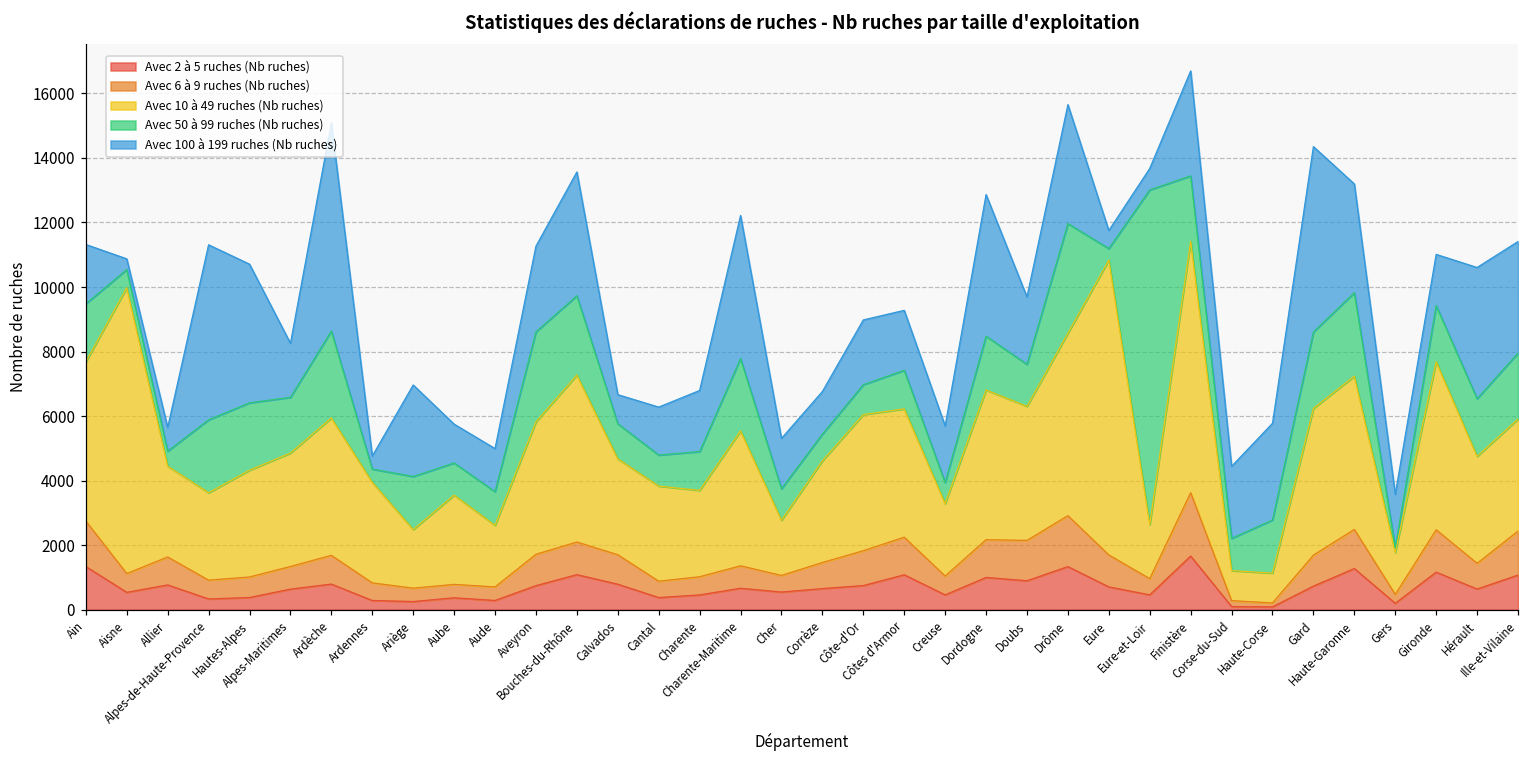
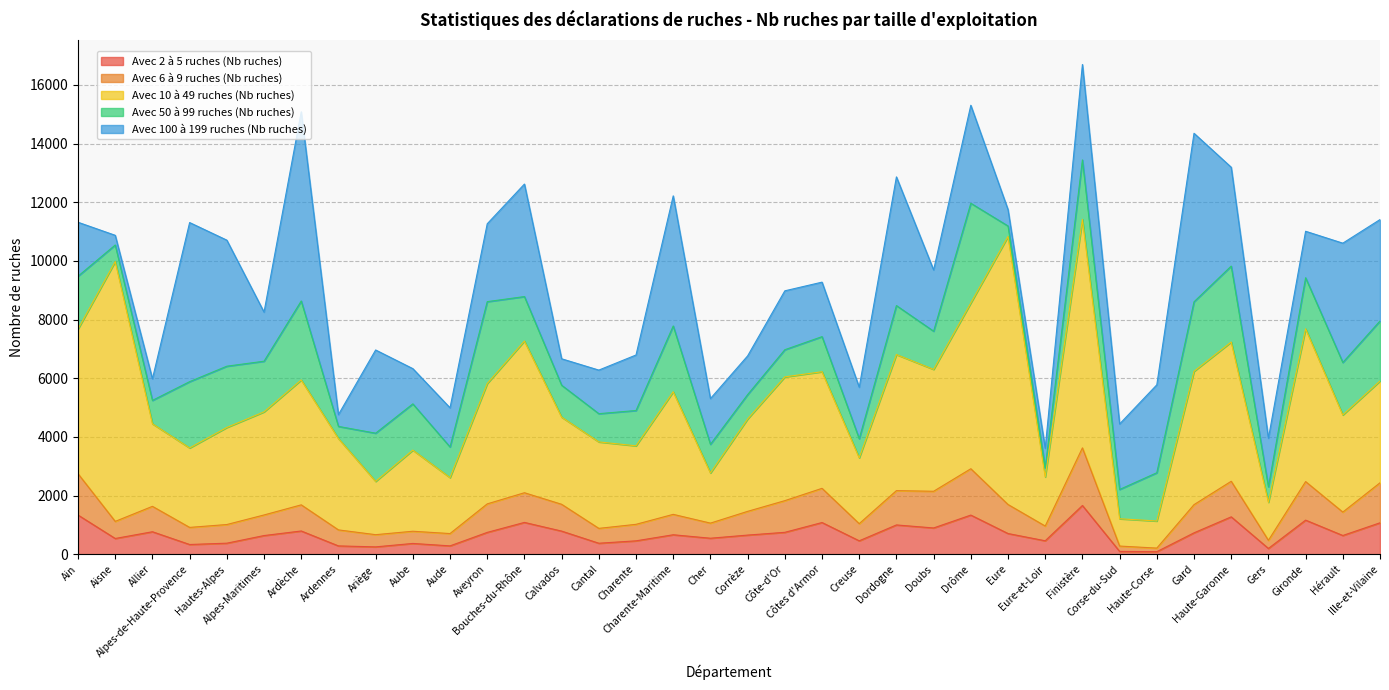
Avec 50 à 99 ruches (Nb ruches), Allier: 500 -> 800
Avec 50 à 99 ruches (Nb ruches), Aube: 1000 -> 1600
Avec 50 à 99 ruches (Nb ruches), Bouches-du-Rhône: 2500 -> 1500
Avec 100 à 199 ruches (Nb ruches), Drôme: 3700 -> 3300
Avec 50 à 99 ruches (Nb ruches), Eure-et-Loir: 10400 -> 300
Avec 50 à 99 ruches (Nb ruches), Gers: 100 -> 500
